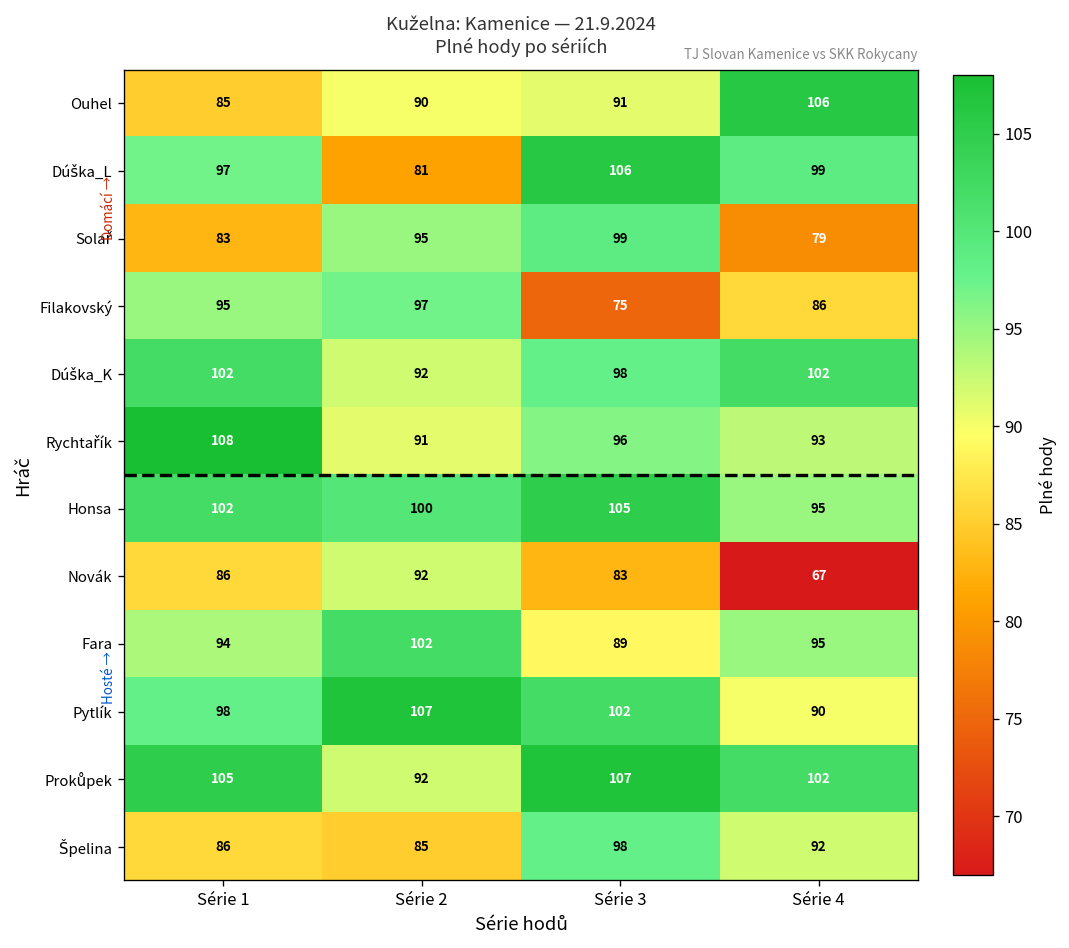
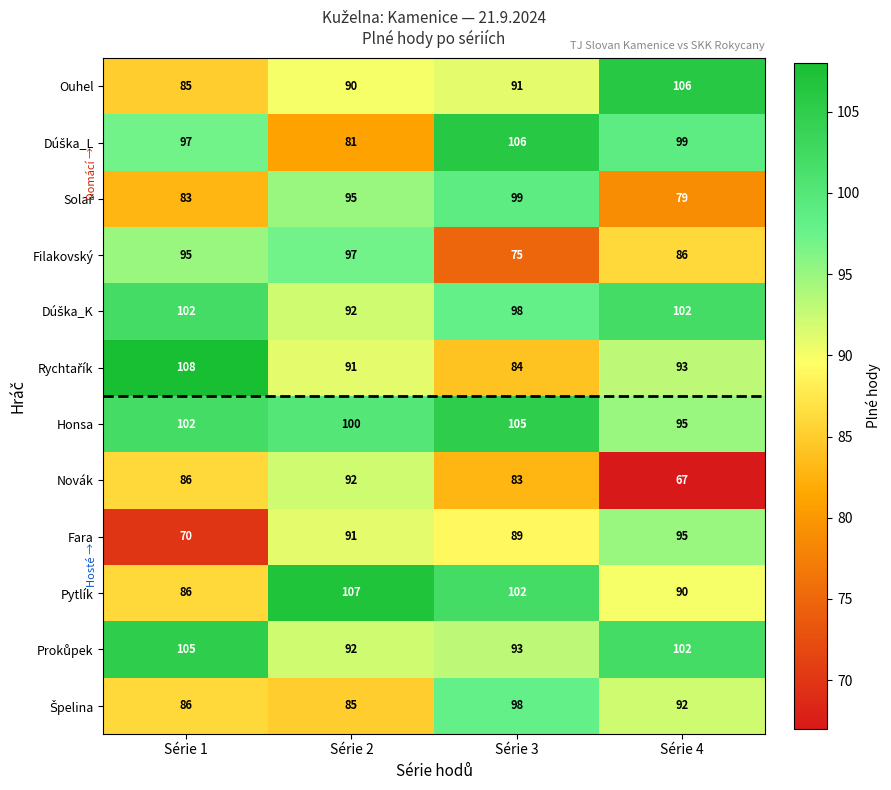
Rychtařík, Série 3: 96 -> 84
Fara, Série 1: 94 -> 70
Fara, Série 2: 102 -> 91
Pytlík, Série 1: 98 -> 86
Prokůpek, Série 3: 107 -> 93
